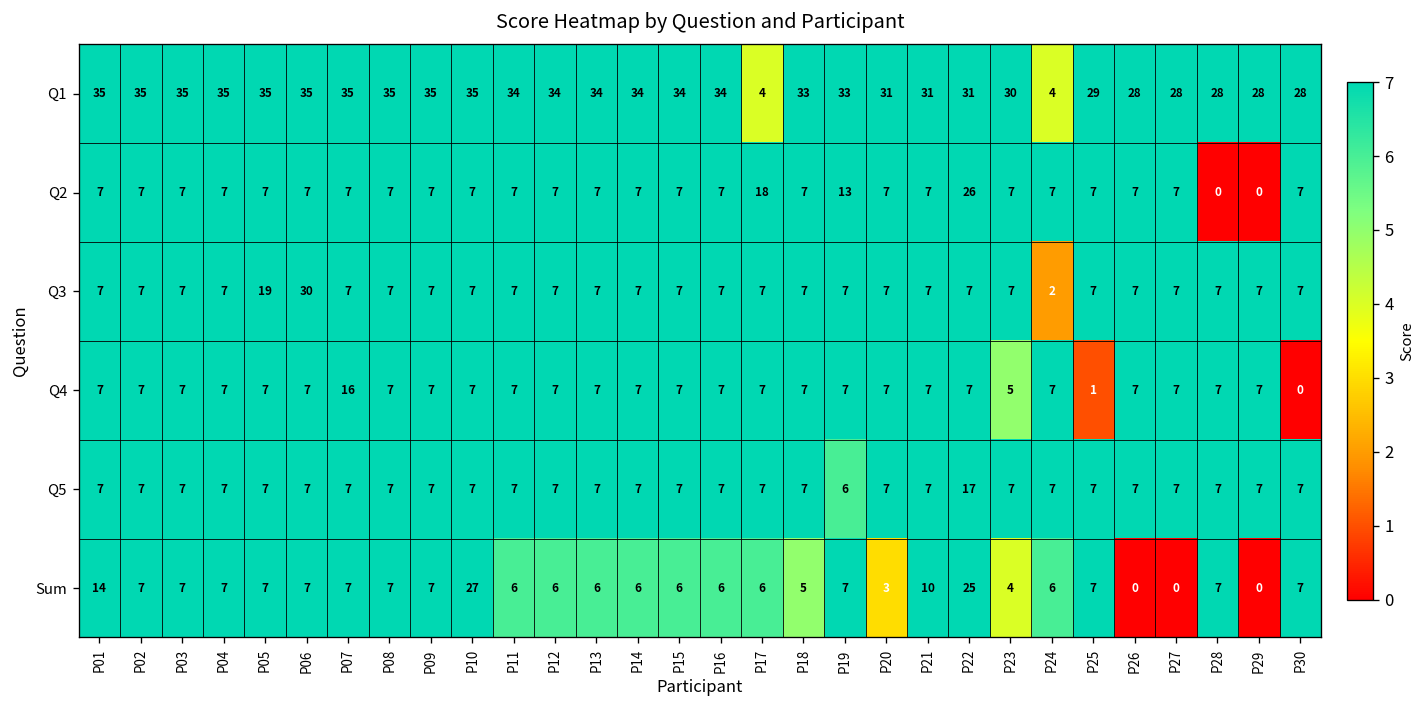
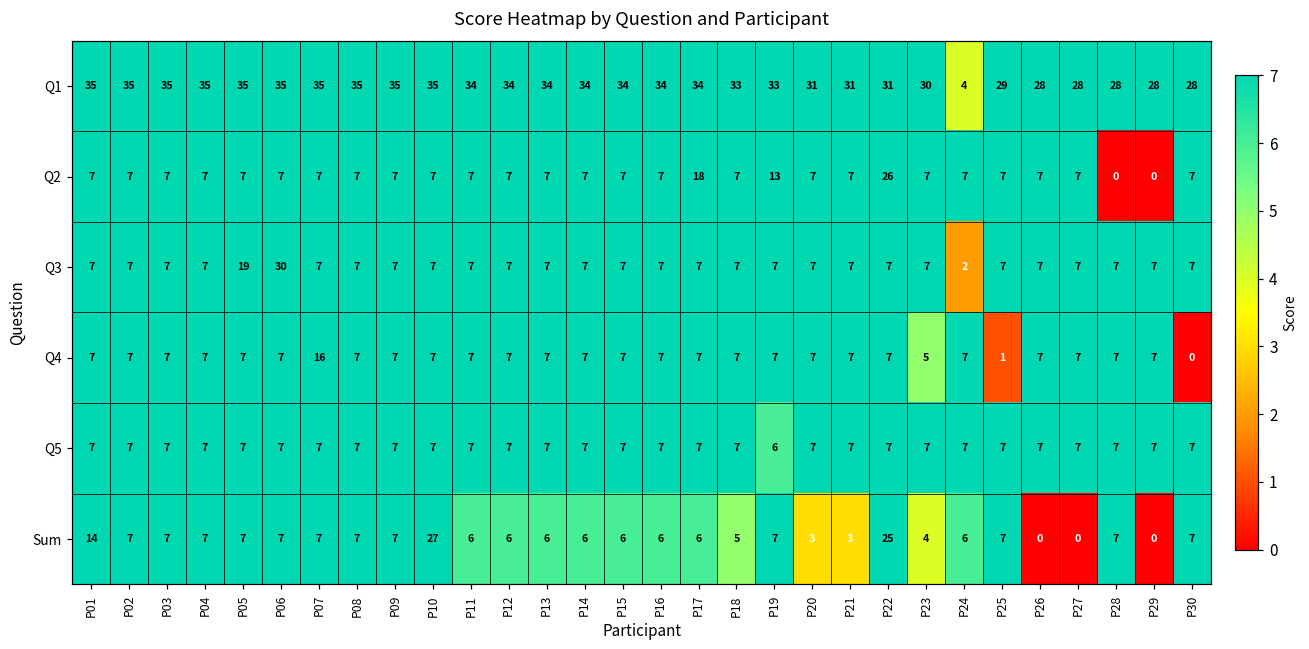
Q1, P17: 4 -> 34
Q5, P22: 17 -> 7
Sum, P21: 10 -> 3
